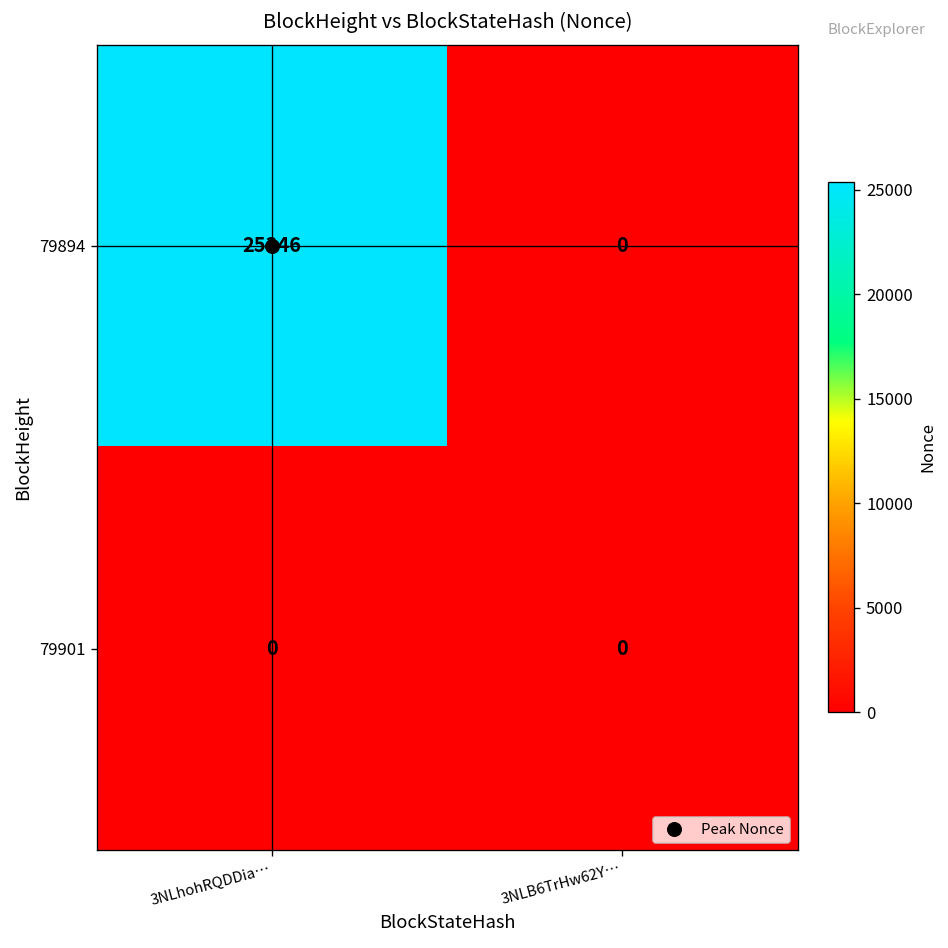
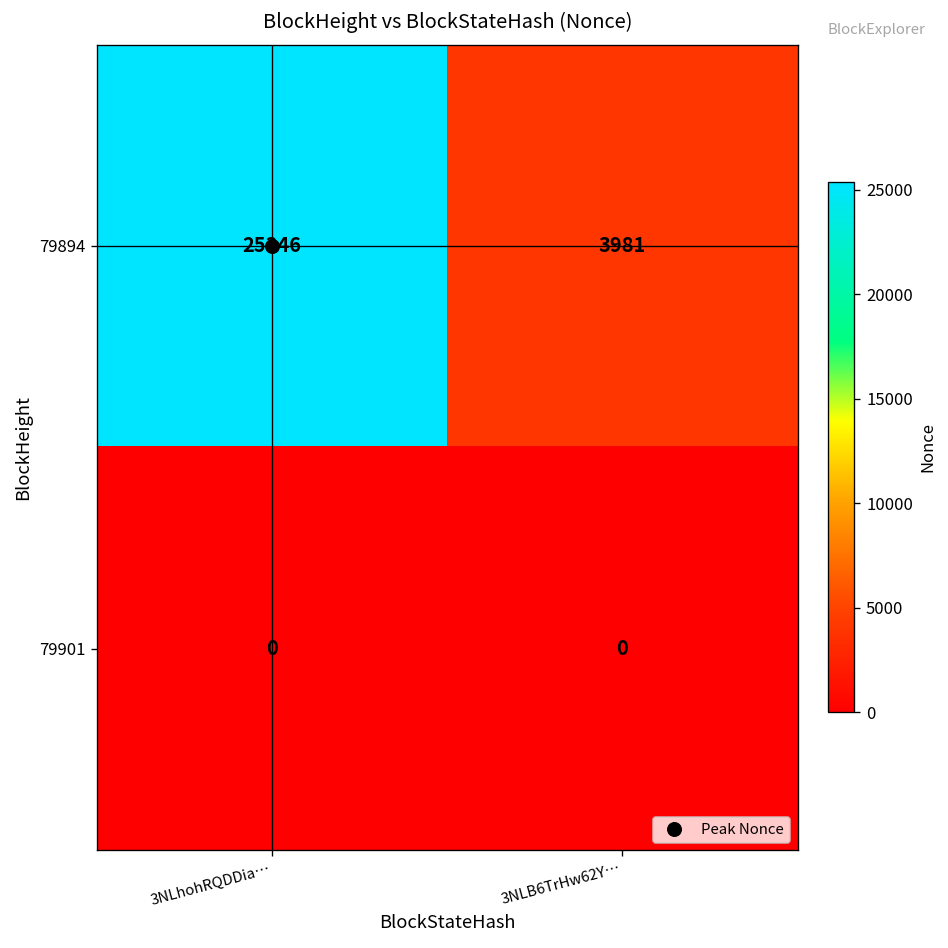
79894, 3NLB6TrHw62Y…: 0 -> 3981
